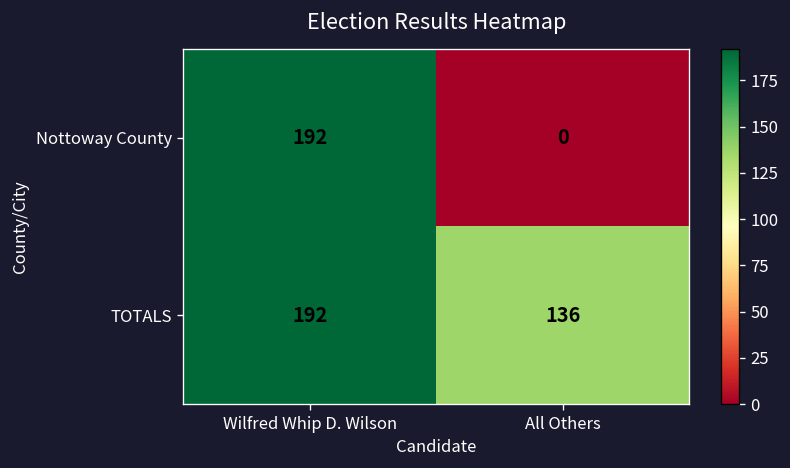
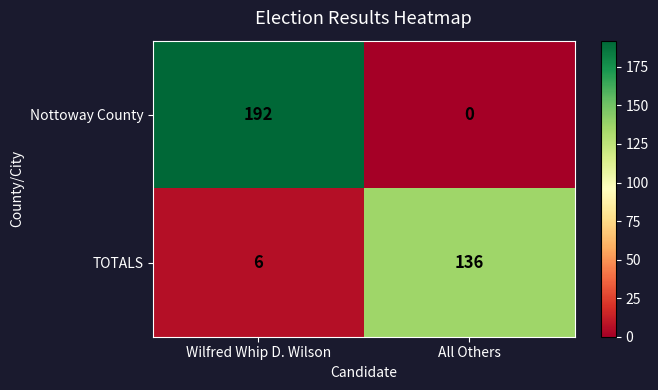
TOTALS, Wilfred Whip D. Wilson: 192 -> 6
